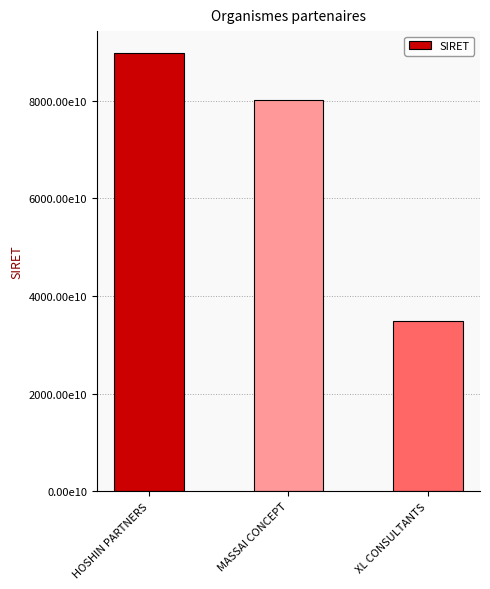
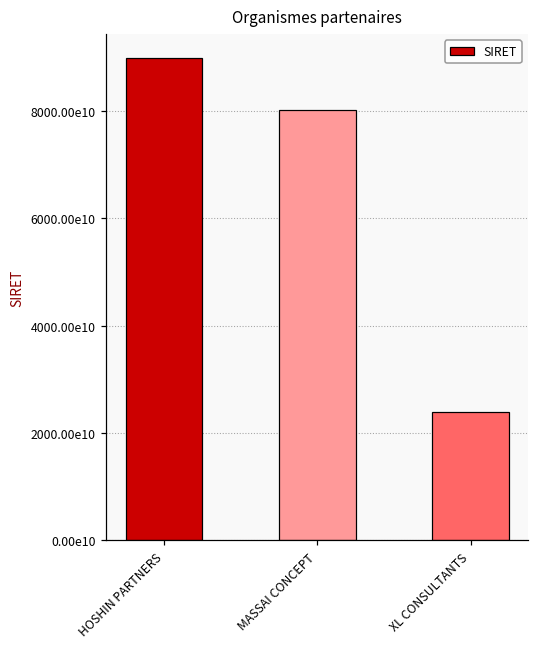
XL CONSULTANTS: 35000000000000 -> 24000000000000
